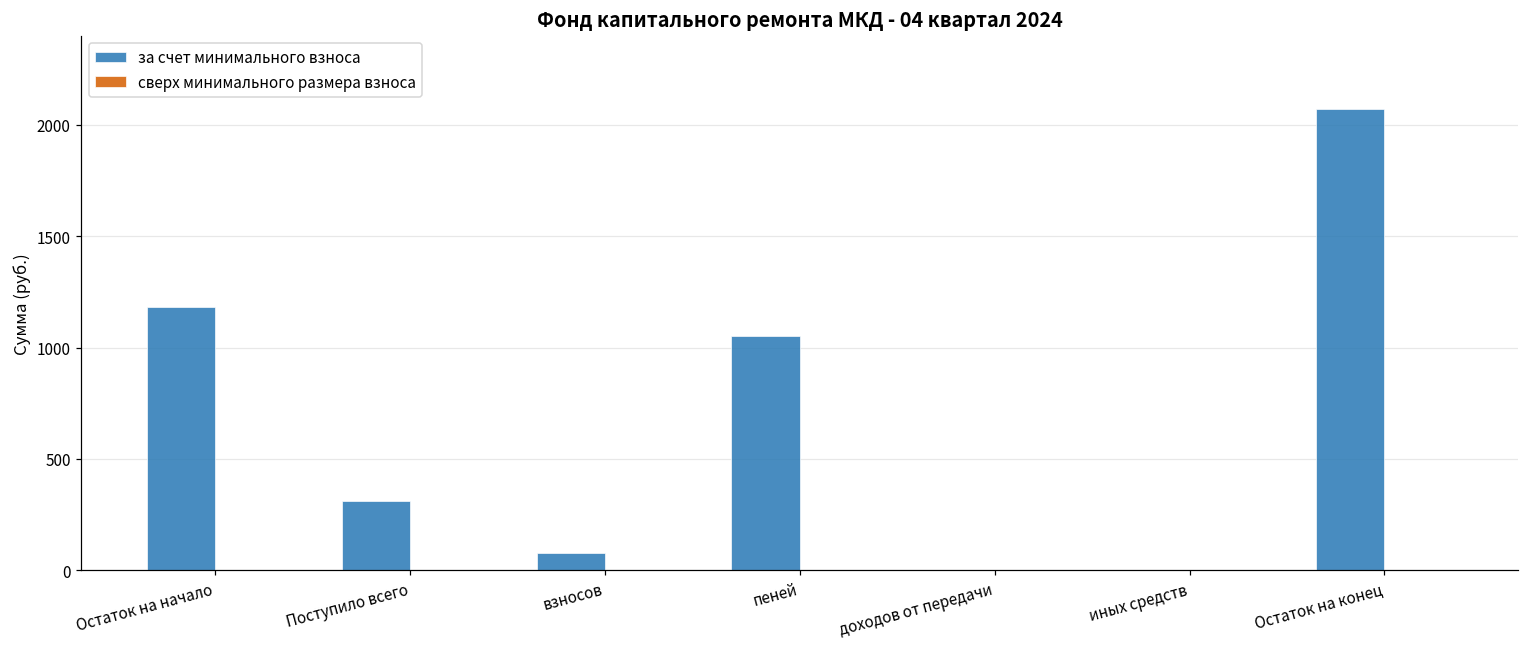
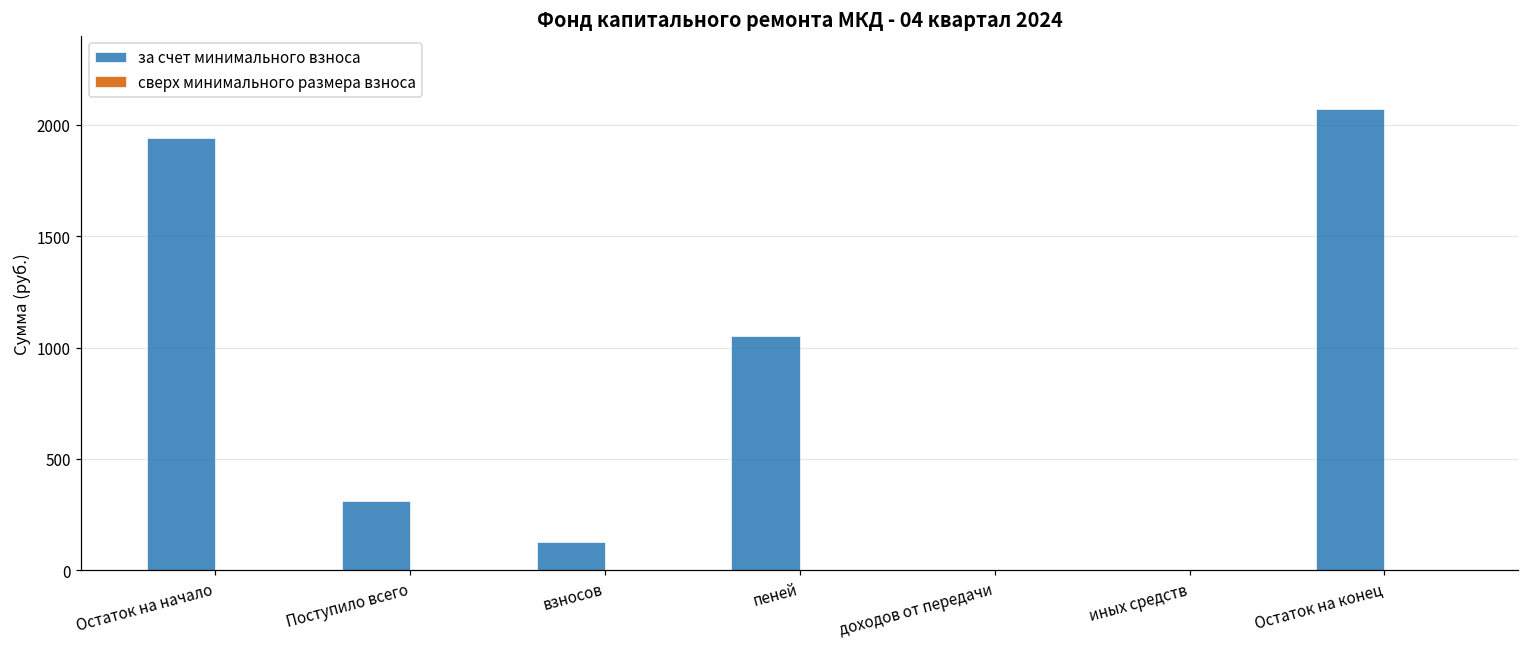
за счет минимального взноса, Остаток на начало: 1180 -> 1940
за счет минимального взноса, взносов: 80 -> 130
